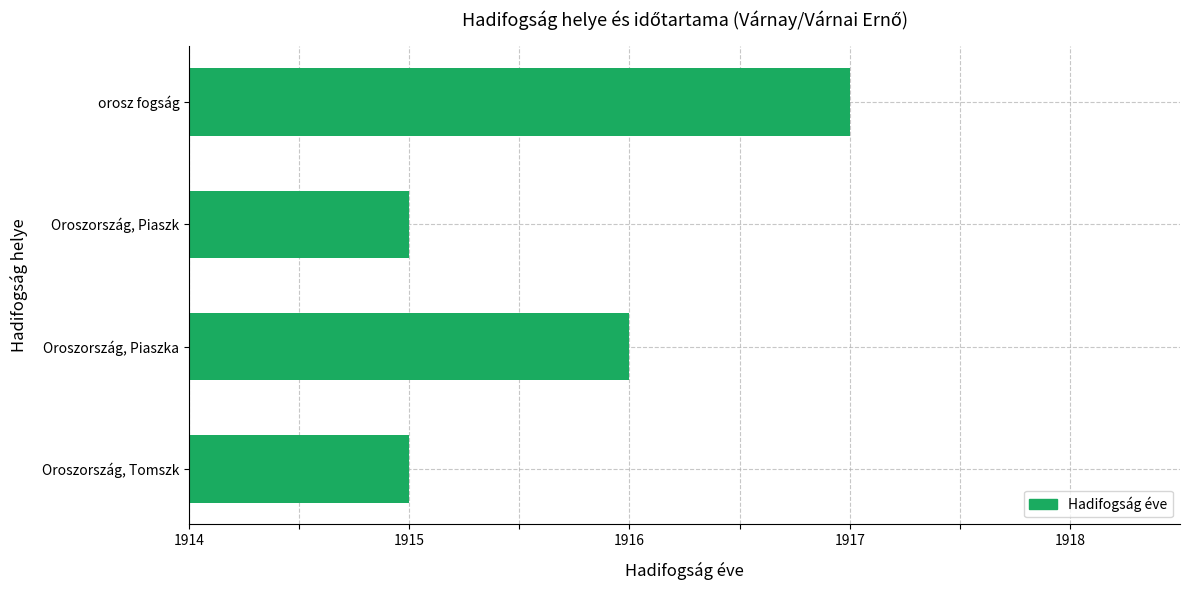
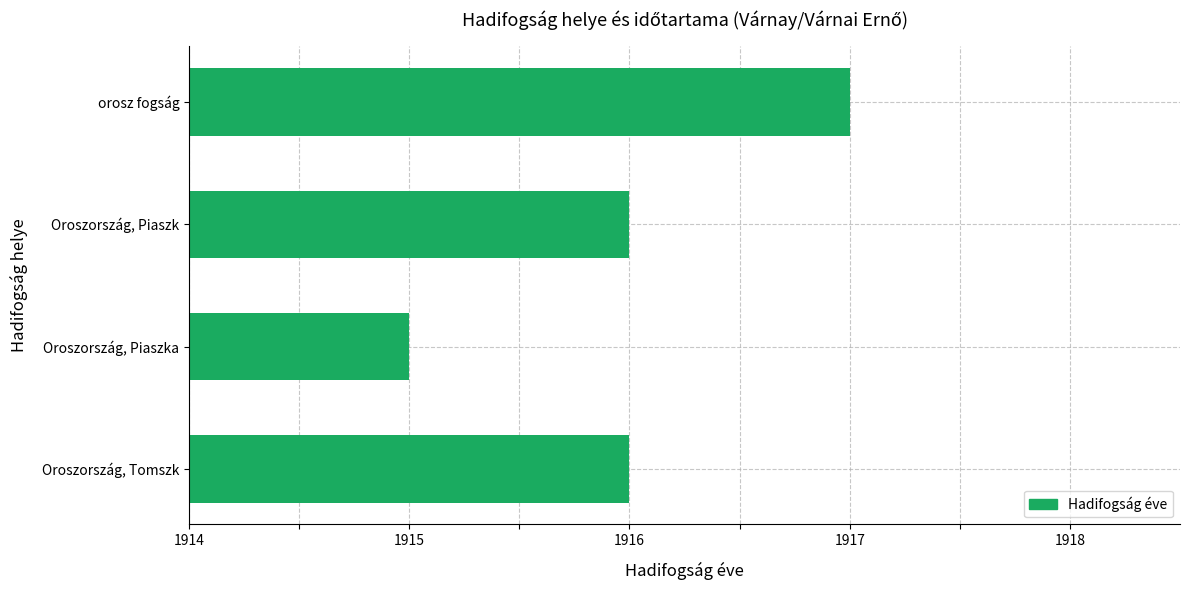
Oroszország, Piaszk: 1915 -> 1916
Oroszország, Piaszka: 1916 -> 1915
Oroszország, Tomszk: 1915 -> 1916
